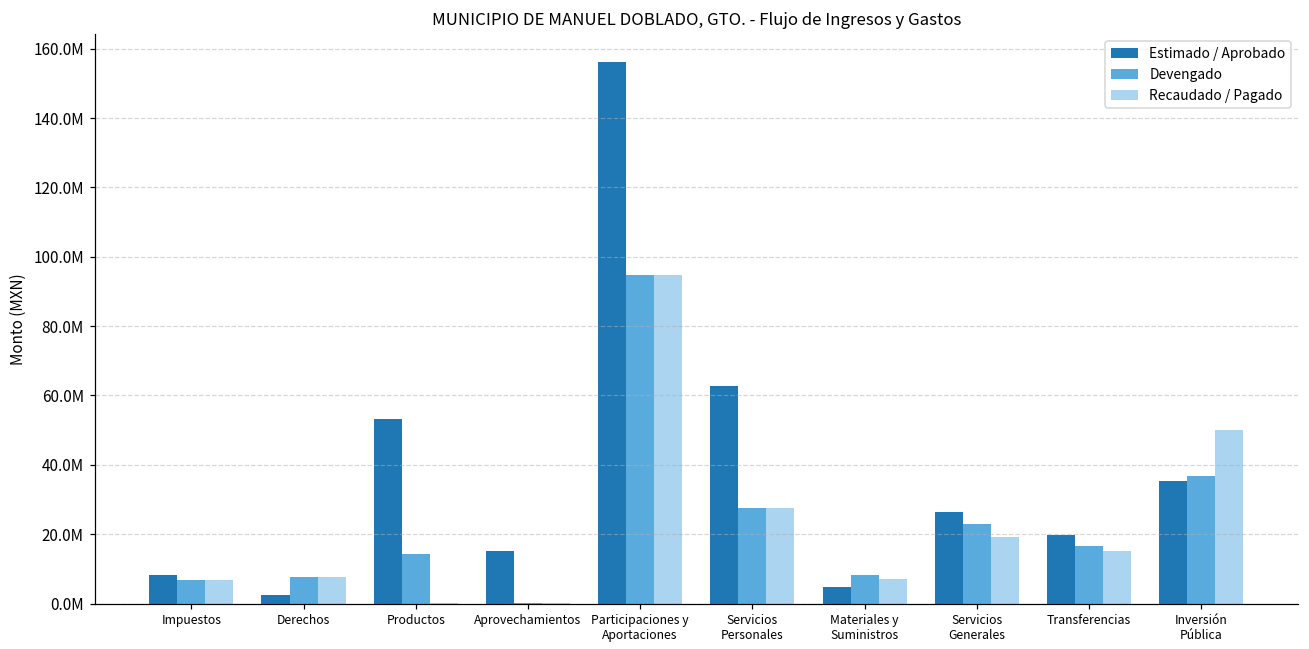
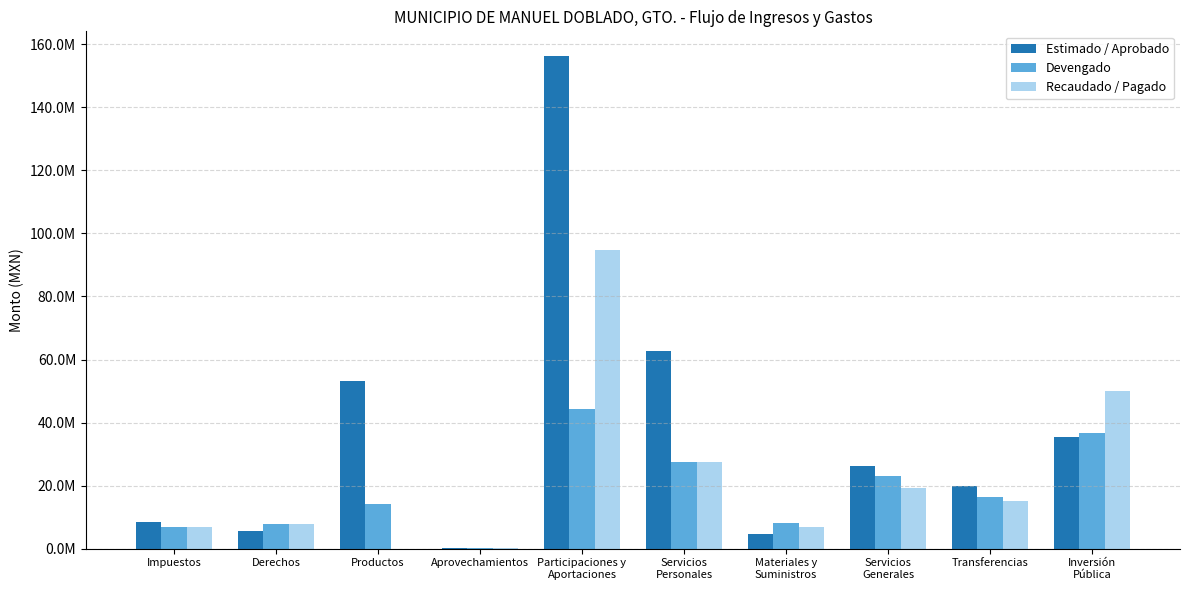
Estimado / Aprobado, Derechos: 2000000 -> 6000000
Estimado / Aprobado, Aprovechamientos: 15000000 -> 0
Devengado, Participaciones y Aportaciones: 95000000 -> 44000000
